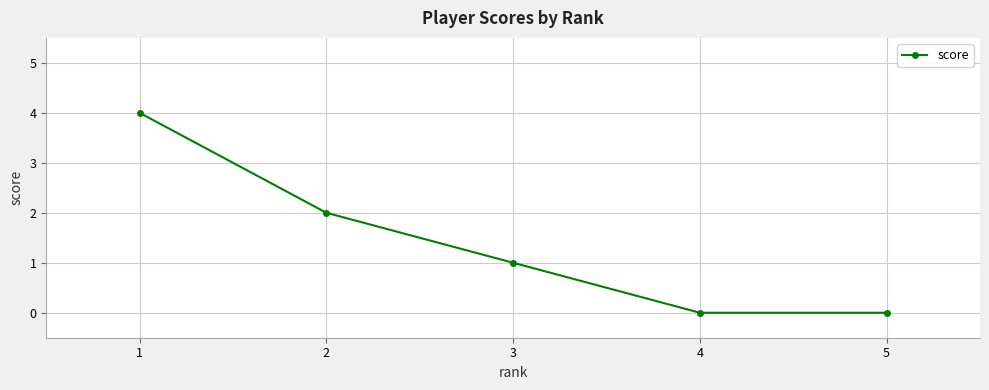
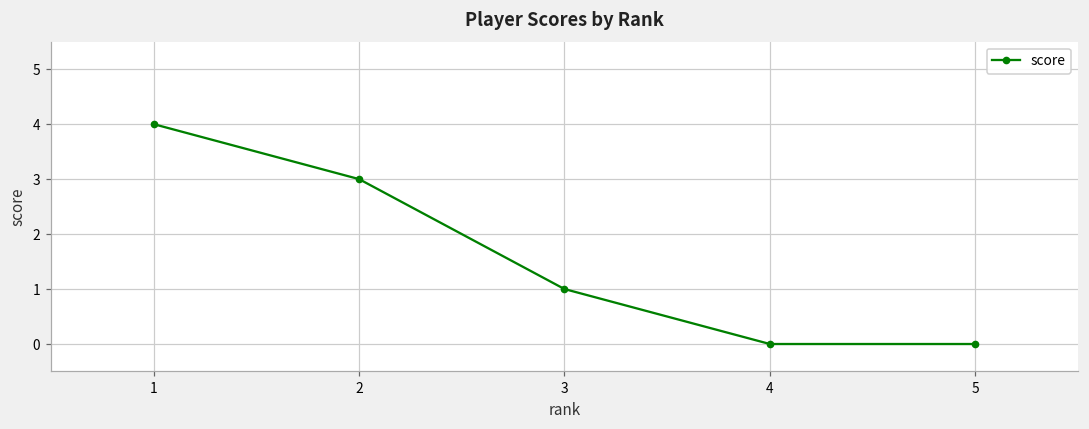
2: 2 -> 3
